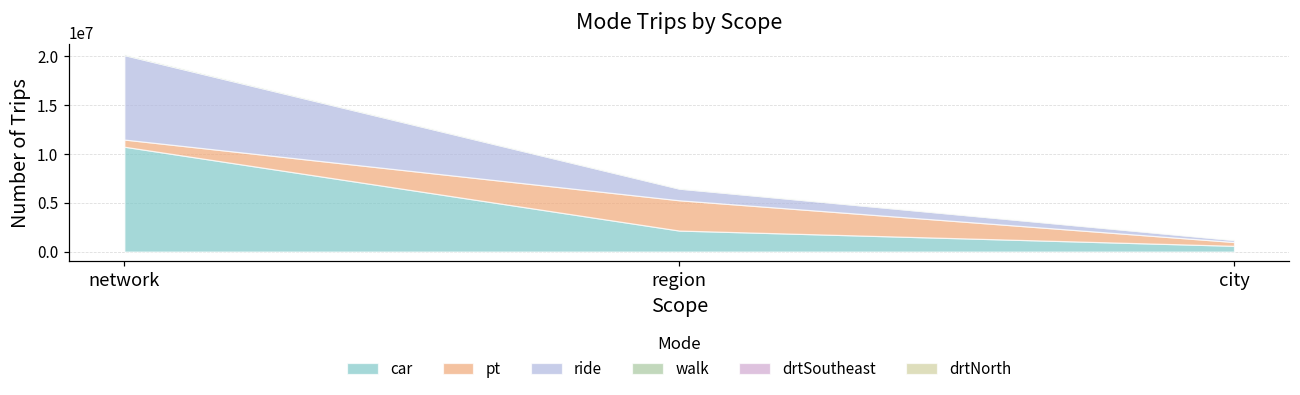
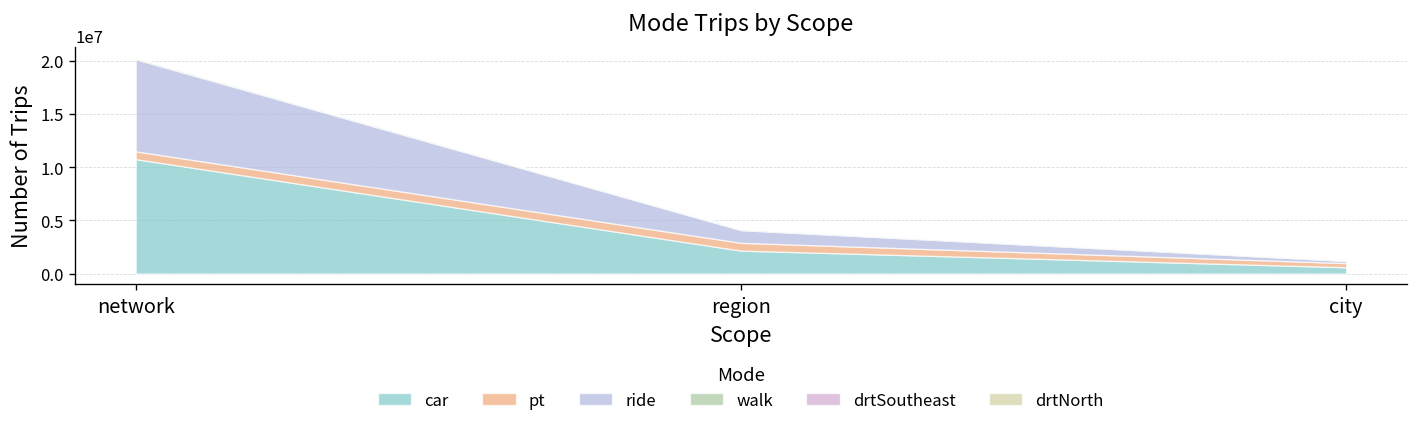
pt, region: 3000000 -> 1000000
